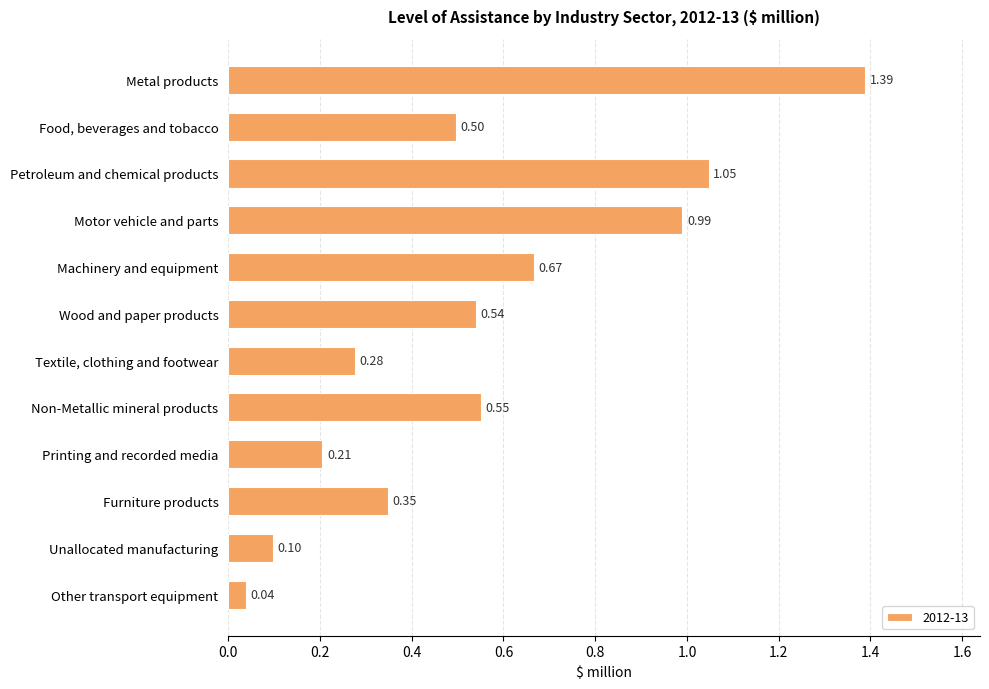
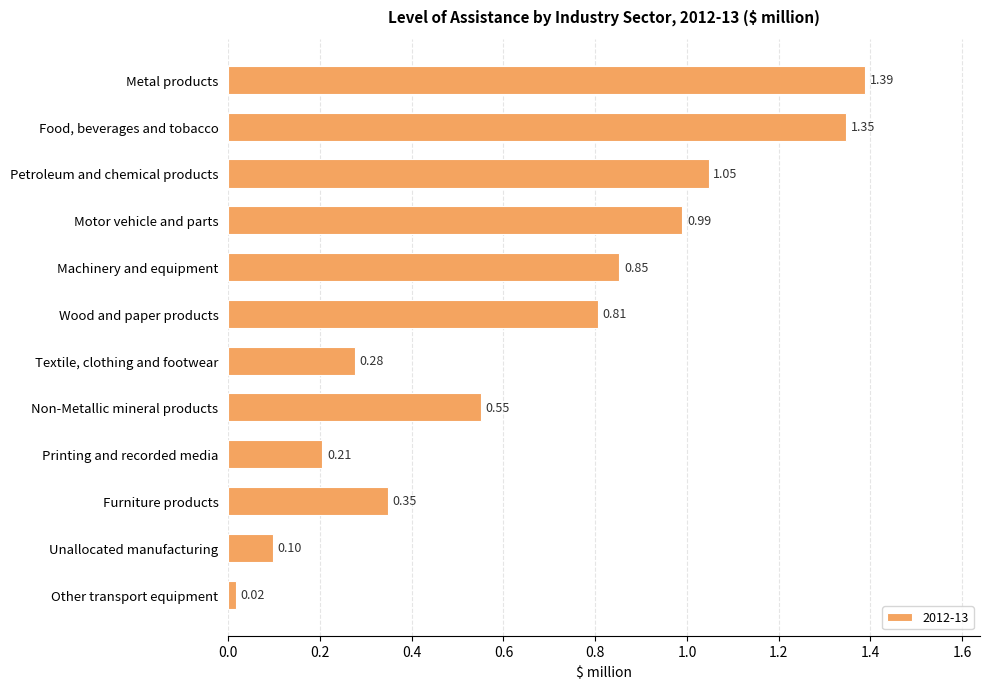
Food, beverages and tobacco: 0.50 -> 1.35
Machinery and equipment: 0.67 -> 0.85
Wood and paper products: 0.54 -> 0.81
Other transport equipment: 0.04 -> 0.02
